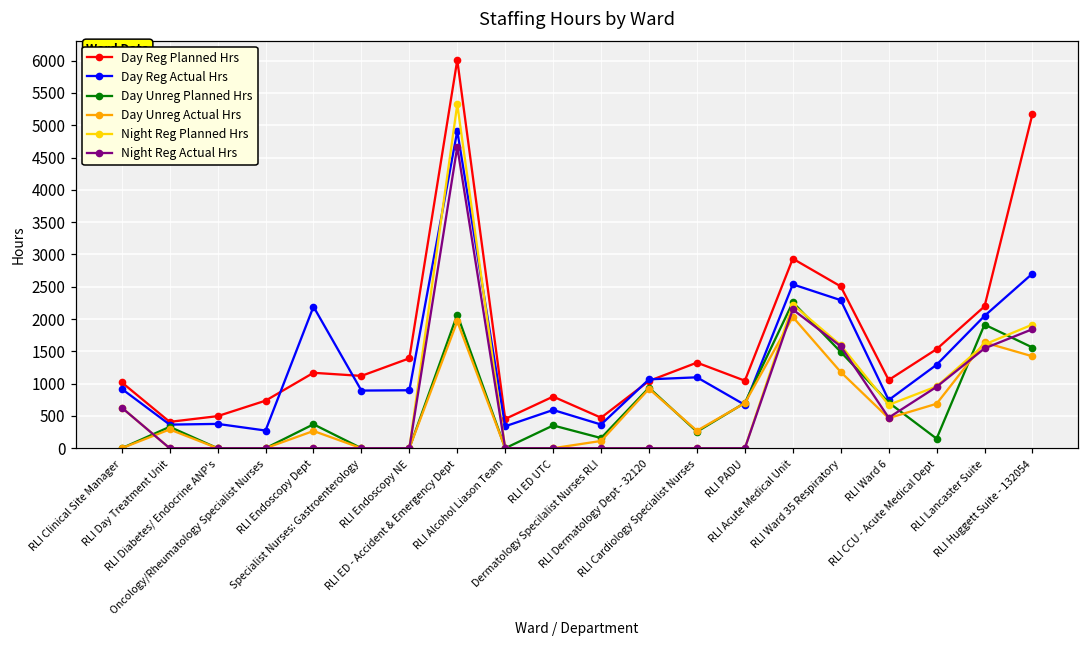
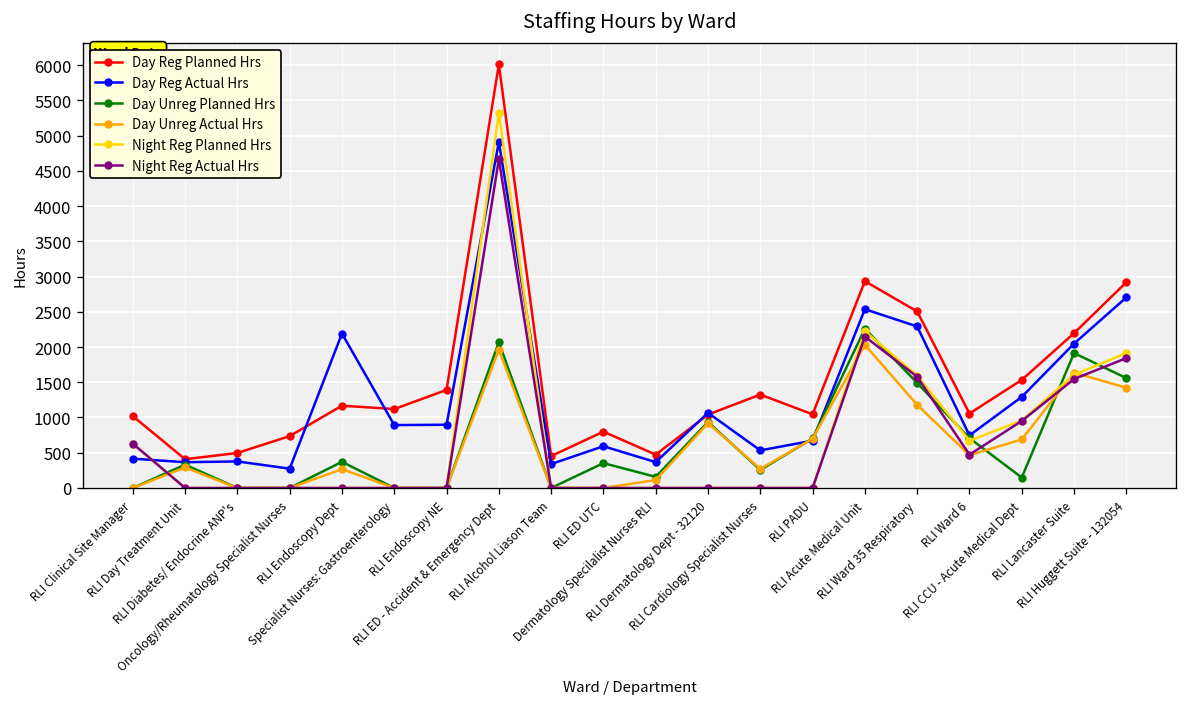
Day Reg Actual Hrs, RLI Clinical Site Manager: 900 -> 400
Day Reg Actual Hrs, RLI Cardiology Specialist Nurses: 1100 -> 500
Day Reg Planned Hrs, RLI Huggett Suite - 132054: 5200 -> 2900
